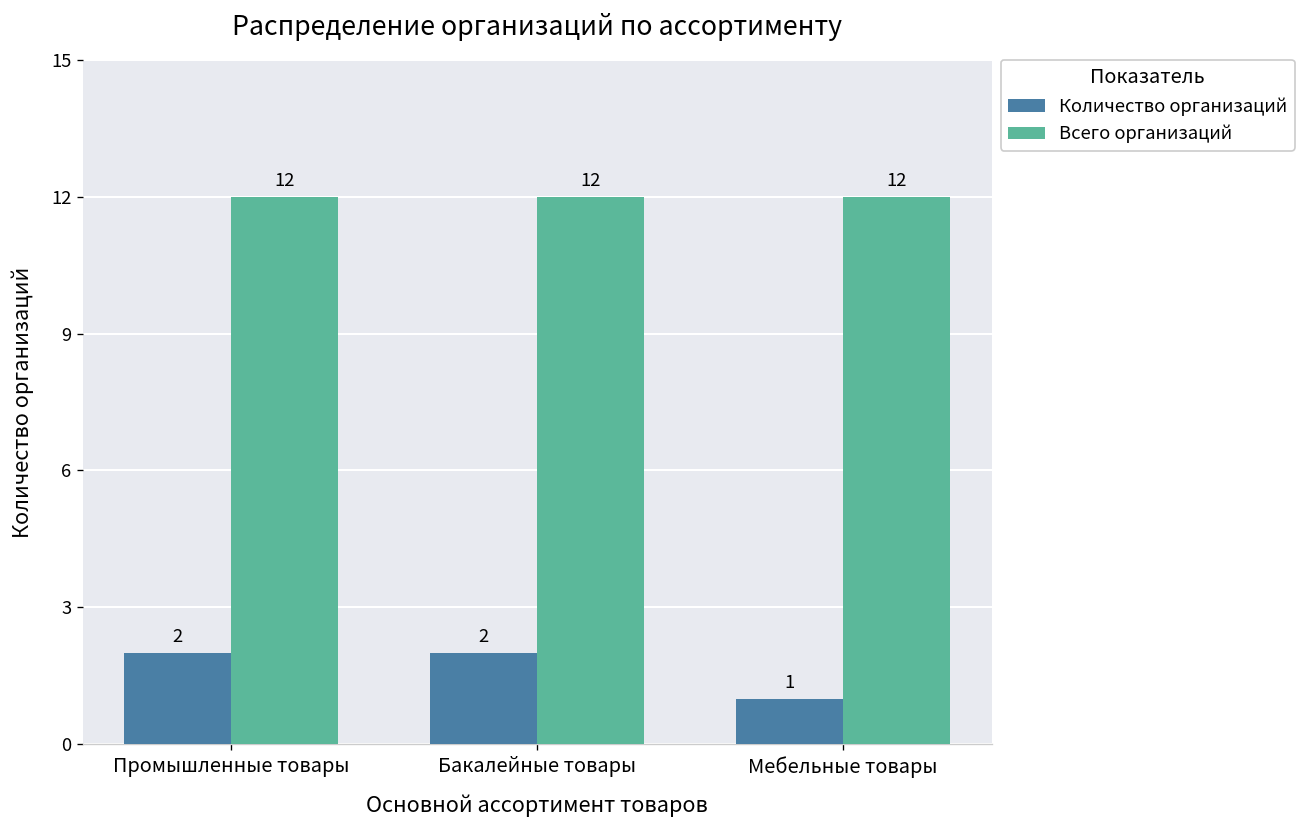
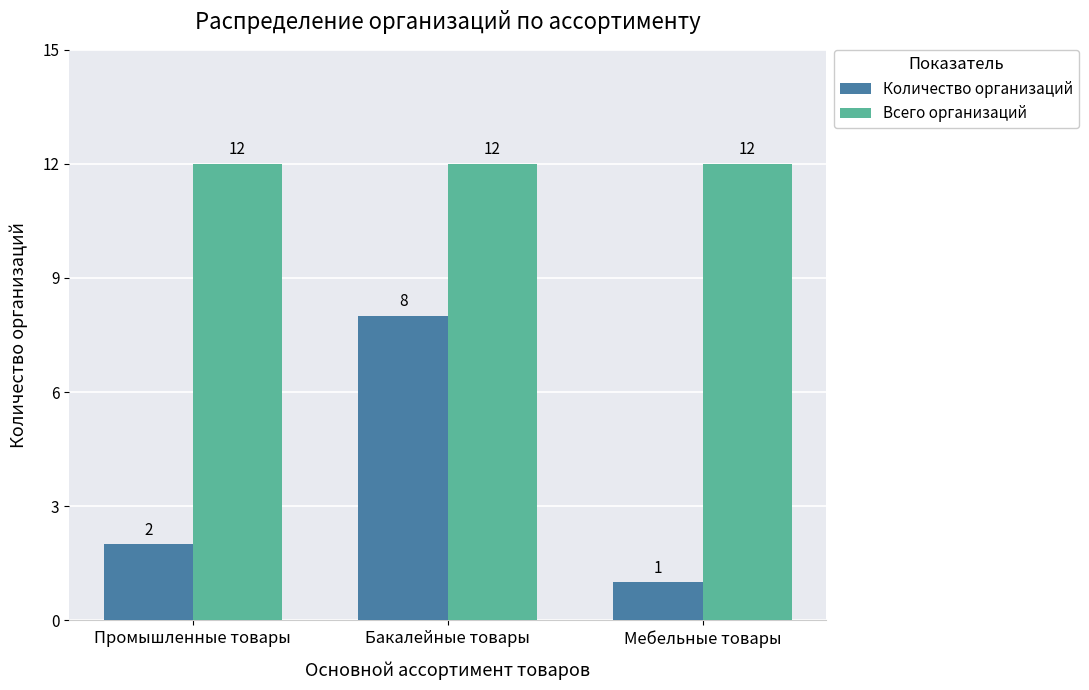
Количество организаций, Бакалейные товары: 2 -> 8
